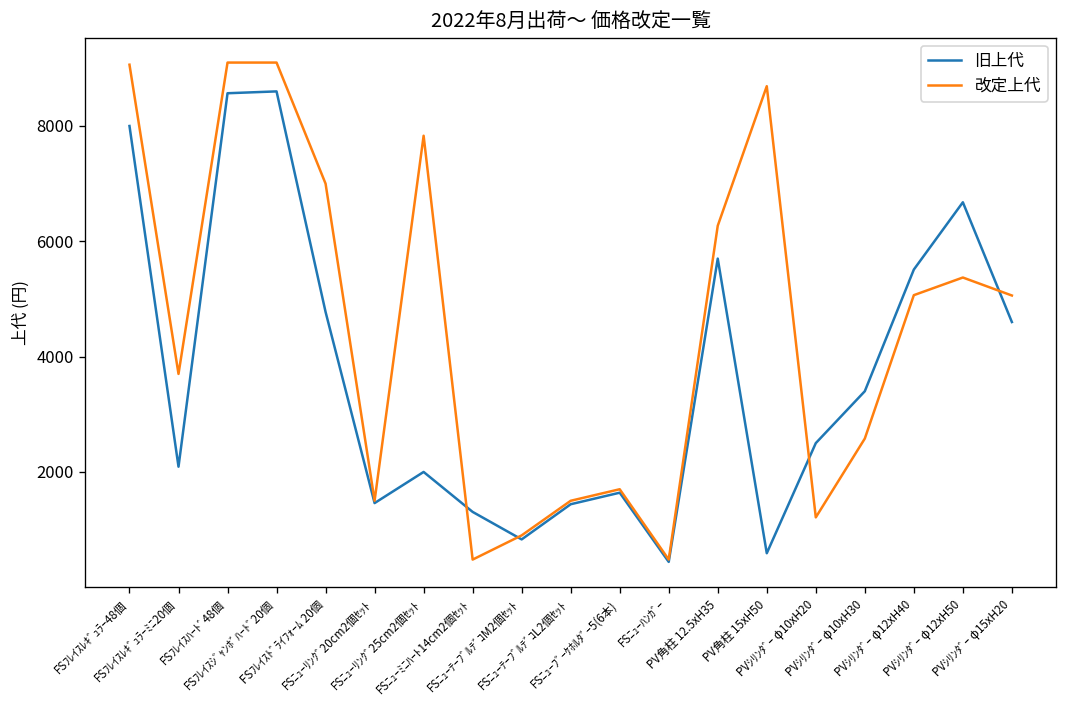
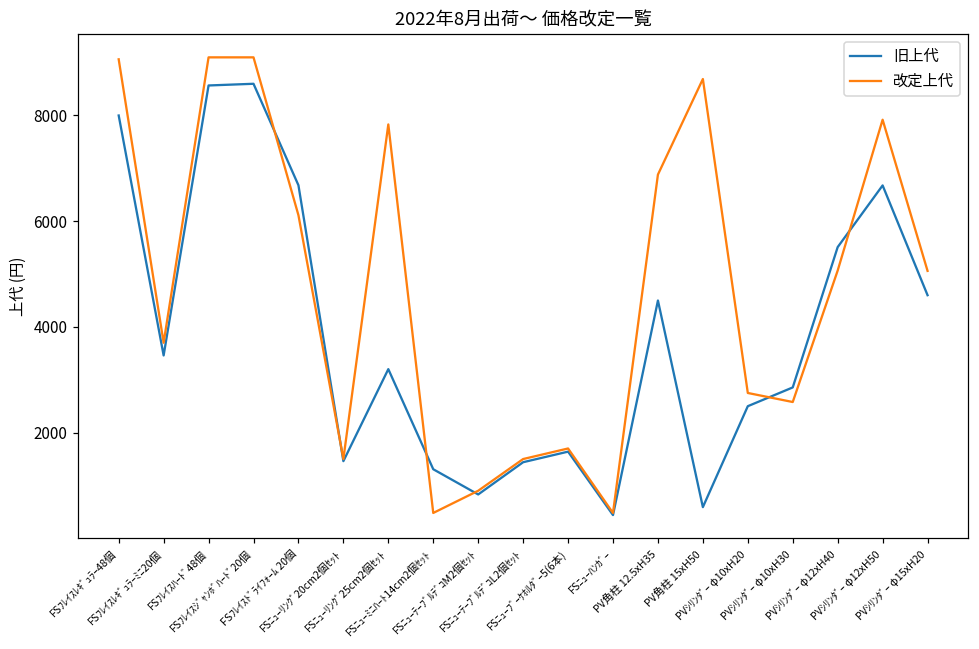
旧上代, FSﾌﾚｲｽﾚｷﾞｭﾗｰﾐﾆ20個: 2100 -> 3500
旧上代, FSﾌﾚｲｽﾄﾞﾗｲﾌｫｰﾑ 20個: 4800 -> 6700
改定上代, FSﾌﾚｲｽﾄﾞﾗｲﾌｫｰﾑ 20個: 7000 -> 6100
旧上代, FSﾆｭｰﾘﾝｸﾞ25cm2個ｾｯﾄ: 2000 -> 3200
旧上代, PV角柱 12.5xH35: 5700 -> 4500
改定上代, PV角柱 12.5xH35: 6300 -> 6900
改定上代, PVｼﾘﾝﾀﾞｰ φ10xH20: 1200 -> 2800
旧上代, PVｼﾘﾝﾀﾞｰ φ10xH30: 3400 -> 2900
改定上代, PVｼﾘﾝﾀﾞｰ φ12xH50: 5400 -> 7900
